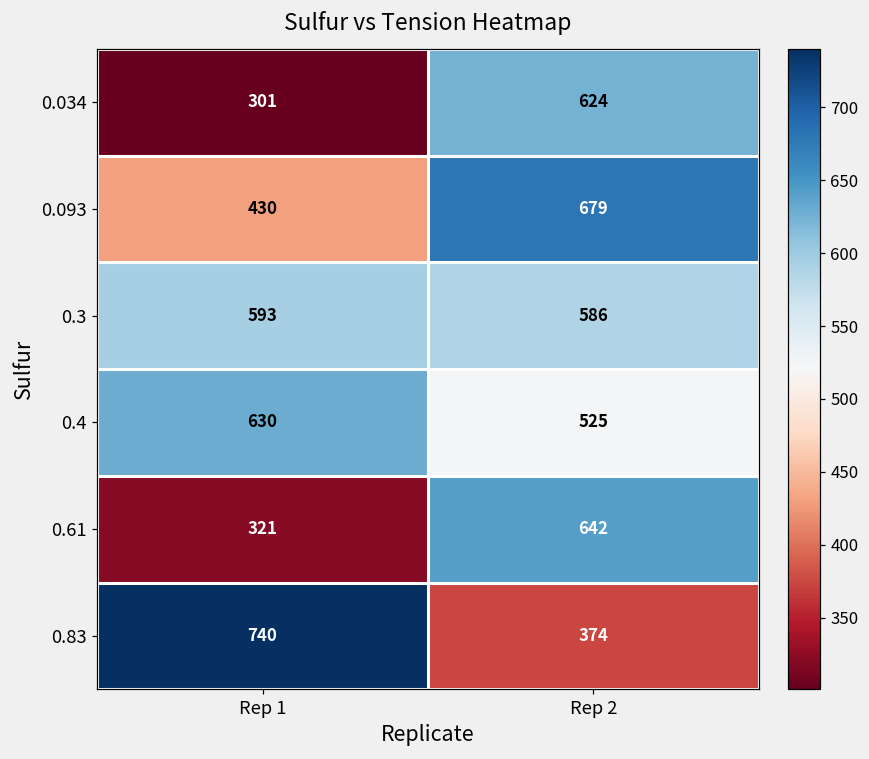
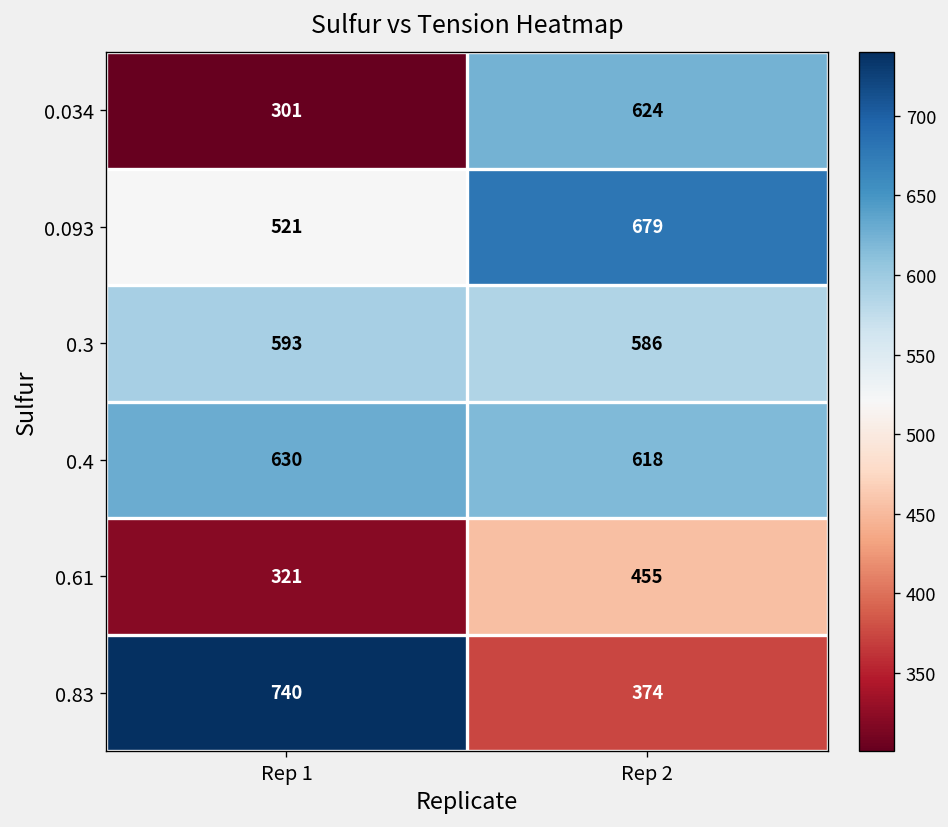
0.093, Rep 1: 430 -> 521
0.4, Rep 2: 525 -> 618
0.61, Rep 2: 642 -> 455
